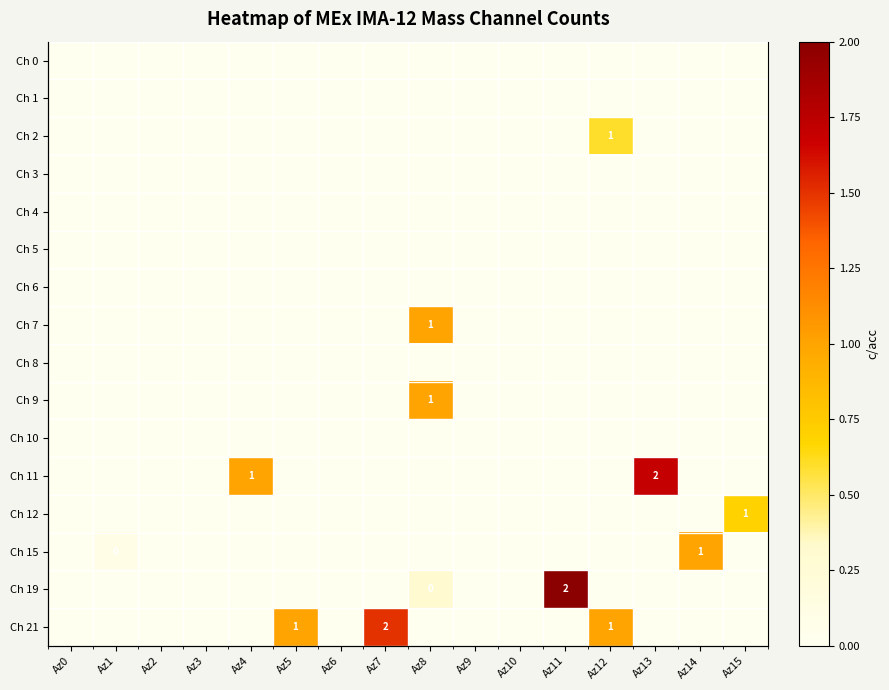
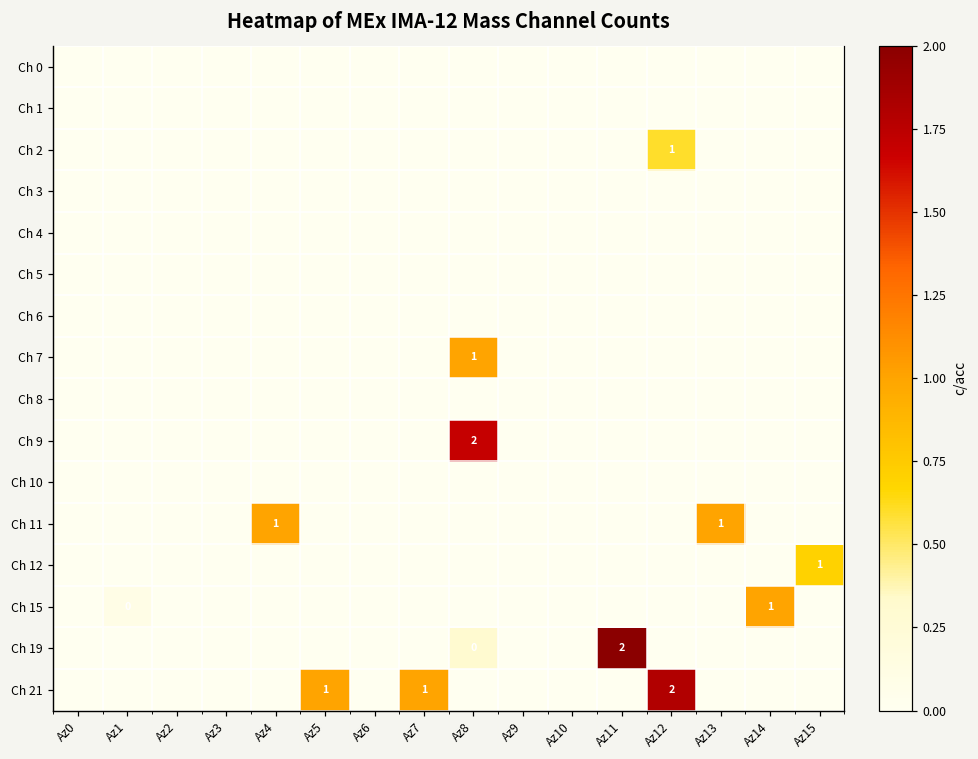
Ch 9, Az8: 1 -> 2
Ch 11, Az13: 2 -> 1
Ch 21, Az7: 2 -> 1
Ch 21, Az12: 1 -> 2
